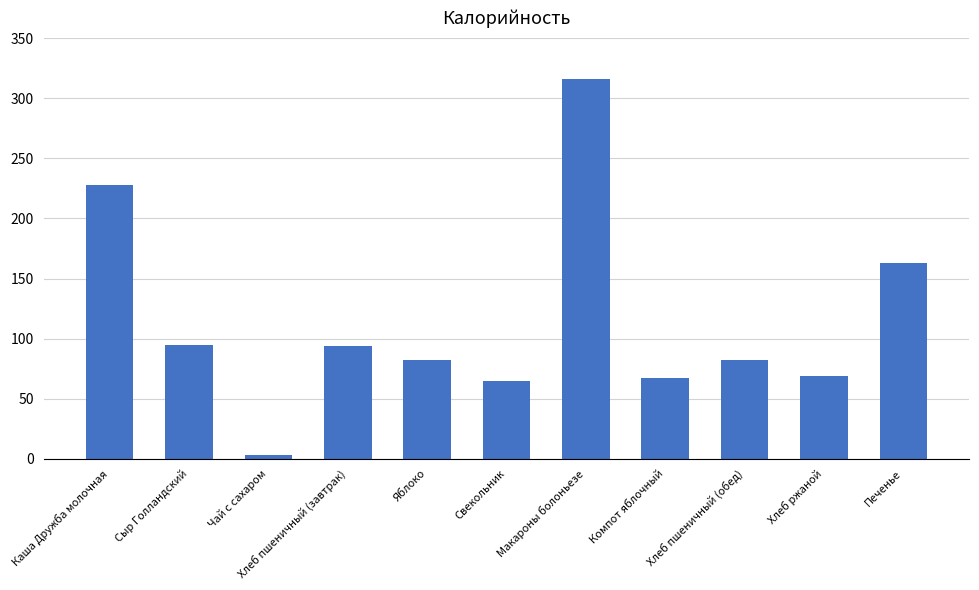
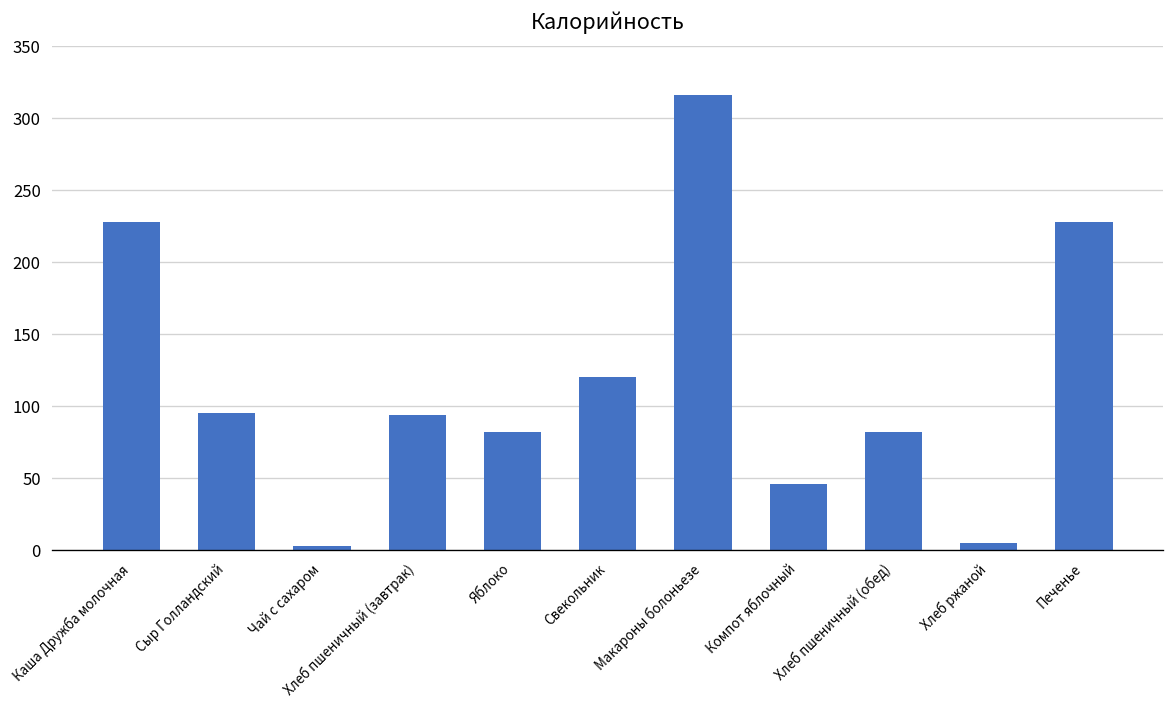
Свекольник: 65 -> 120
Компот яблочный: 67 -> 46
Хлеб ржаной: 69 -> 5
Печенье: 163 -> 228
